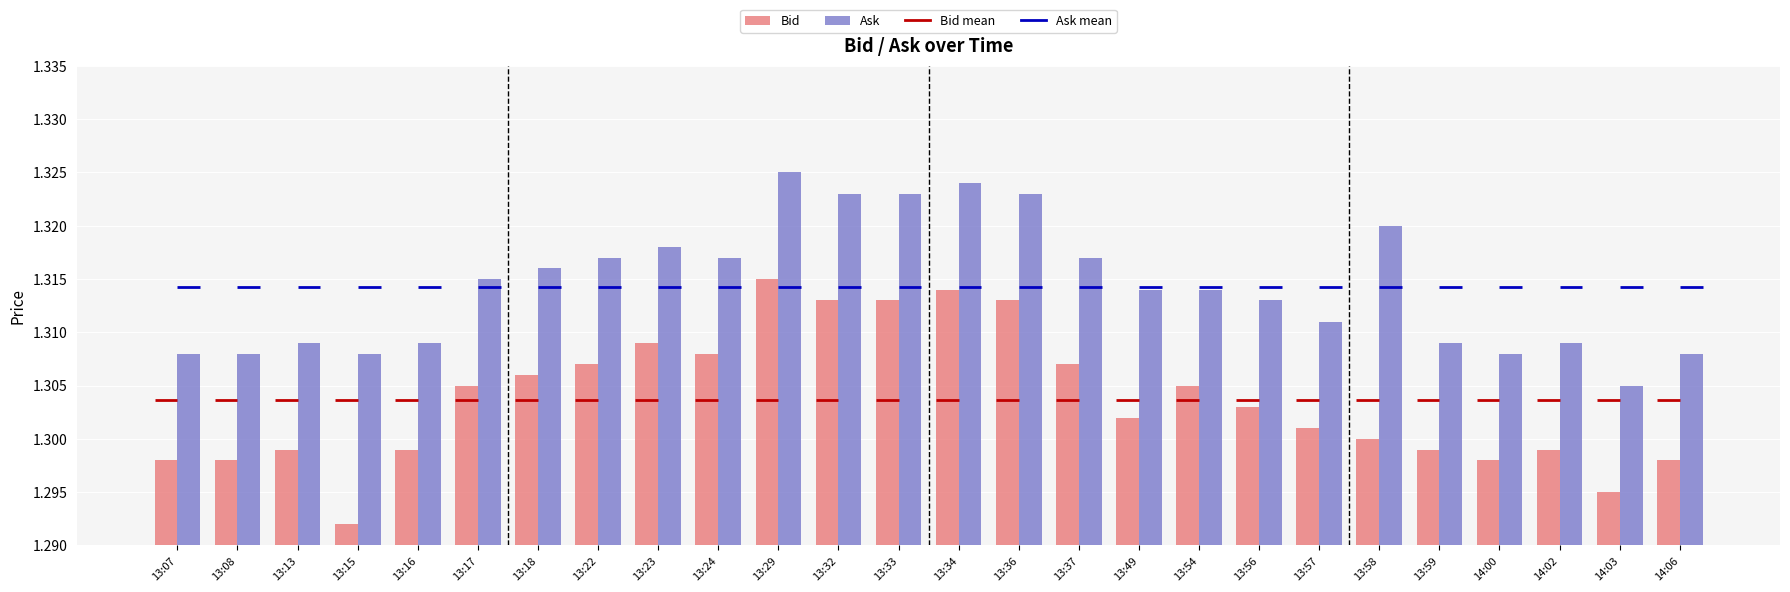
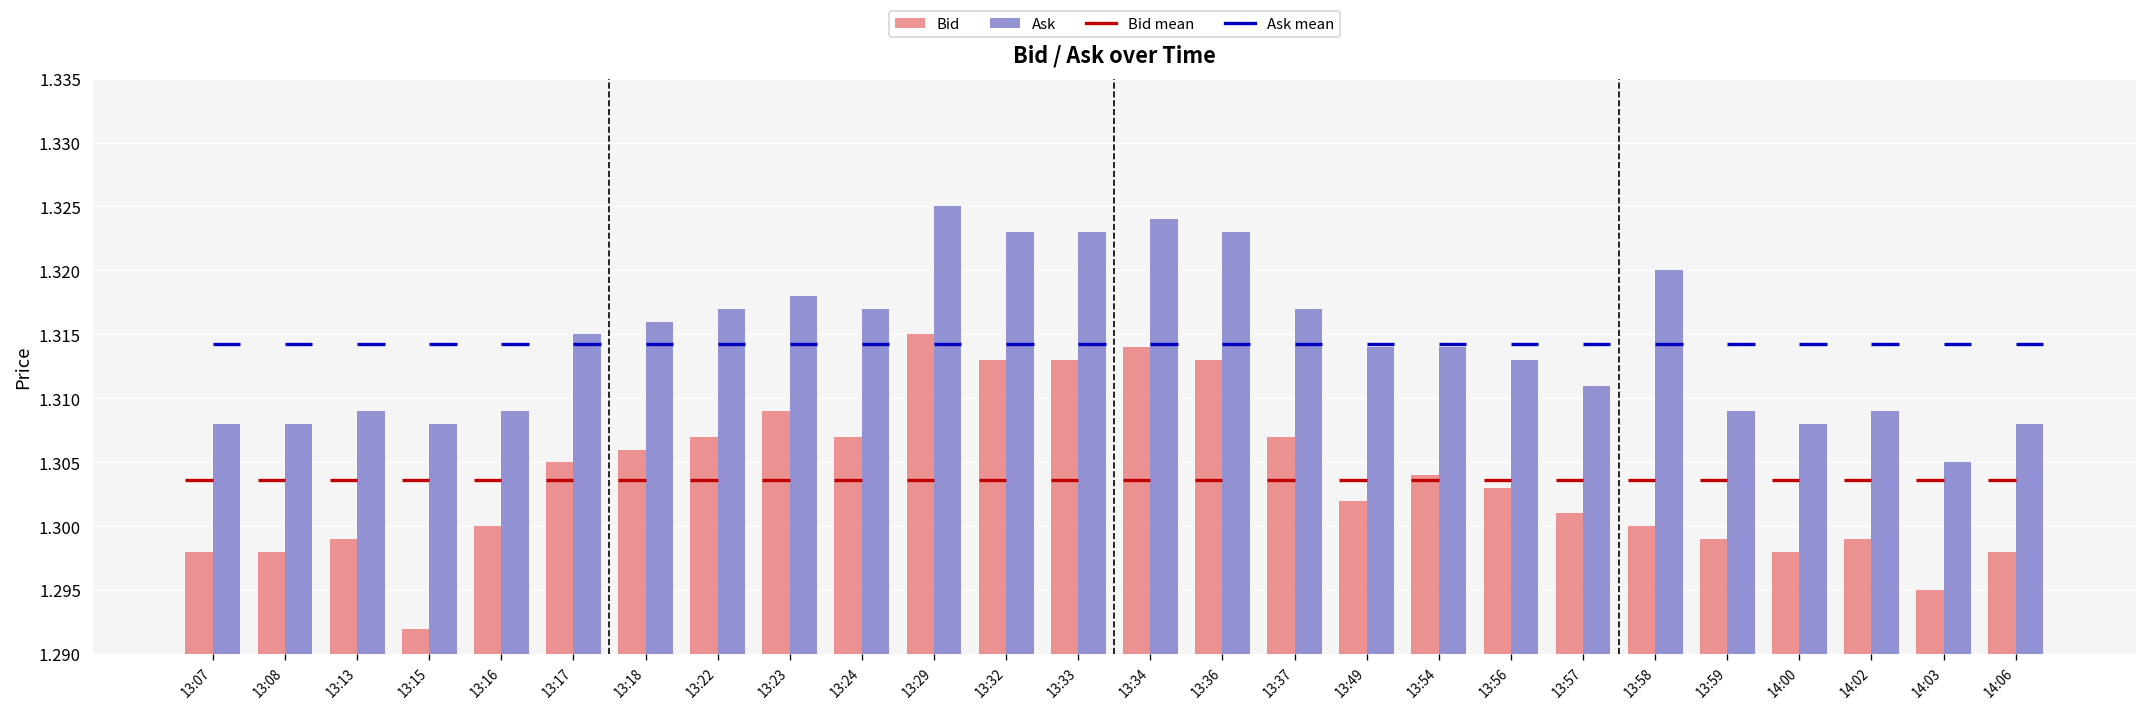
Bid, 13:16: 1.299 -> 1.300
Bid, 13:24: 1.308 -> 1.307
Bid, 13:54: 1.305 -> 1.304
